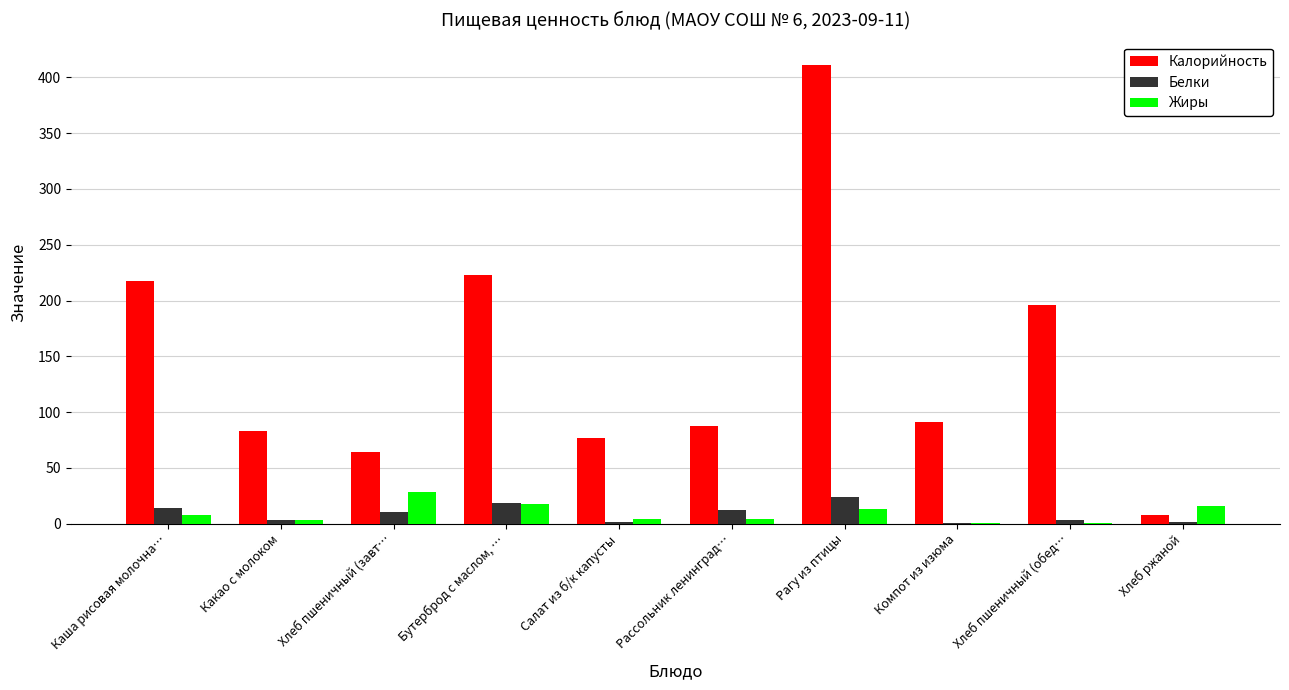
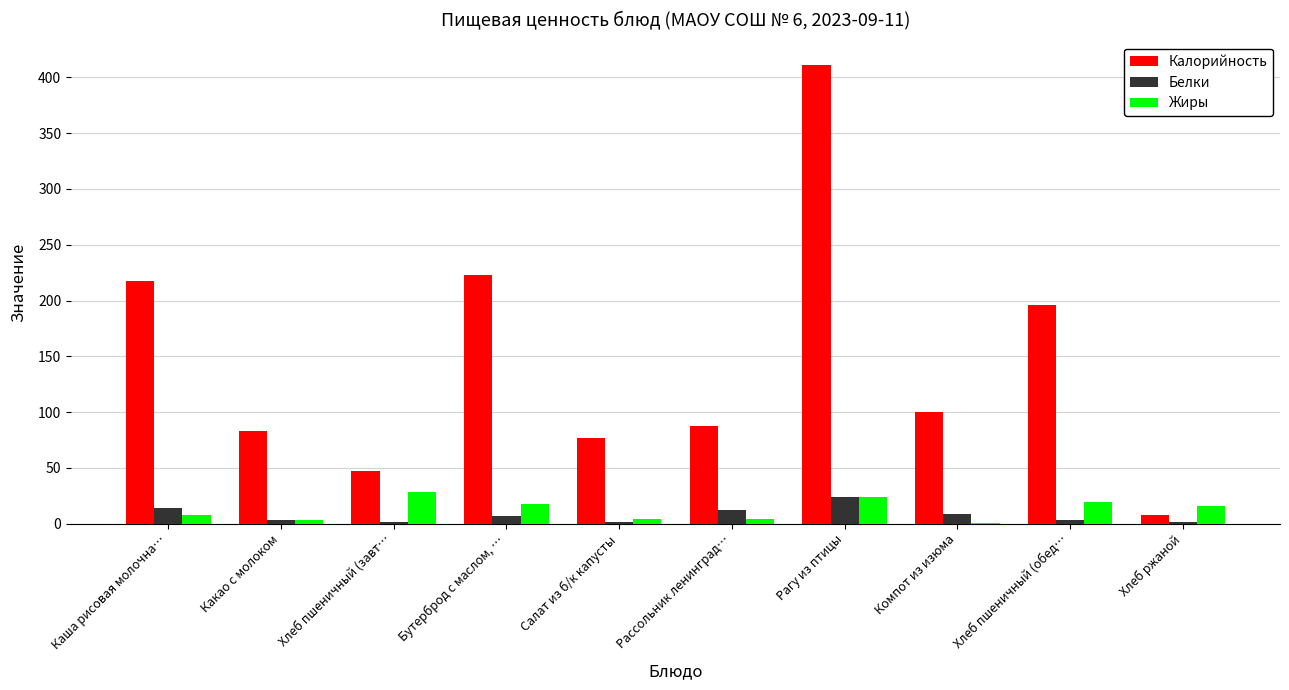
Калорийность, Хлеб пшеничный (завт…: 64 -> 47
Белки, Хлеб пшеничный (завт…: 10 -> 2
Белки, Бутерброд с маслом, …: 19 -> 7
Жиры, Рагу из птицы: 13 -> 24
Калорийность, Компот из изюма: 91 -> 100
Белки, Компот из изюма: 1 -> 8
Жиры, Хлеб пшеничный (обед…: 0 -> 20
